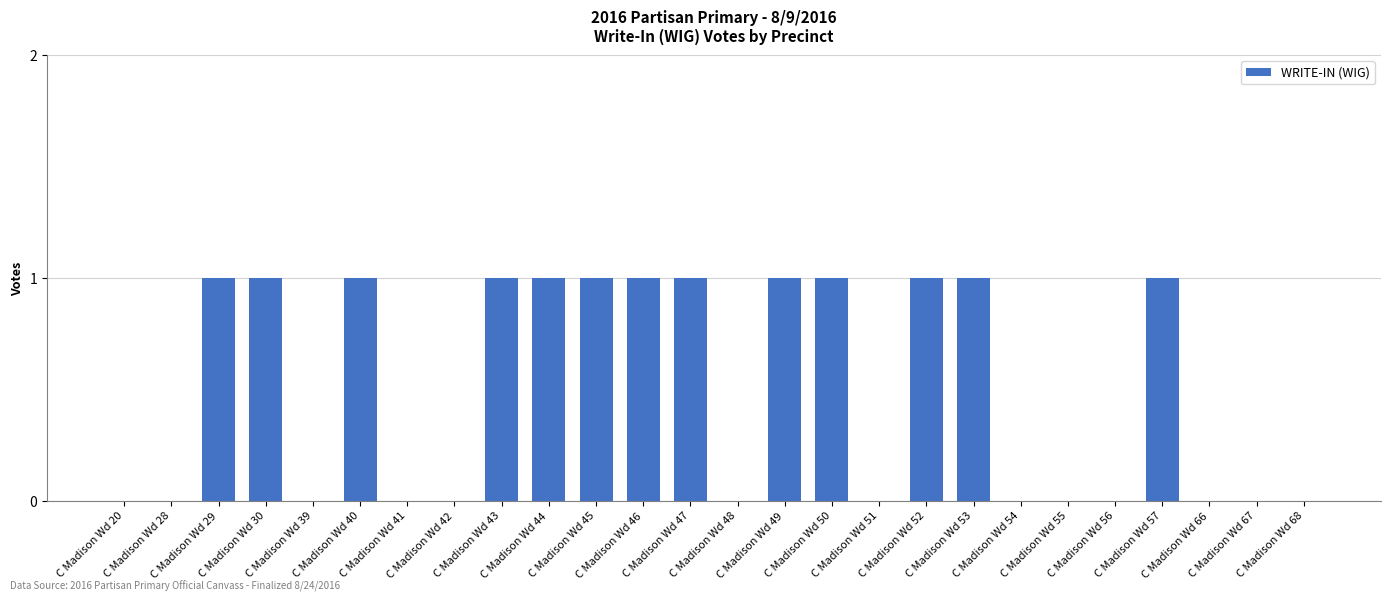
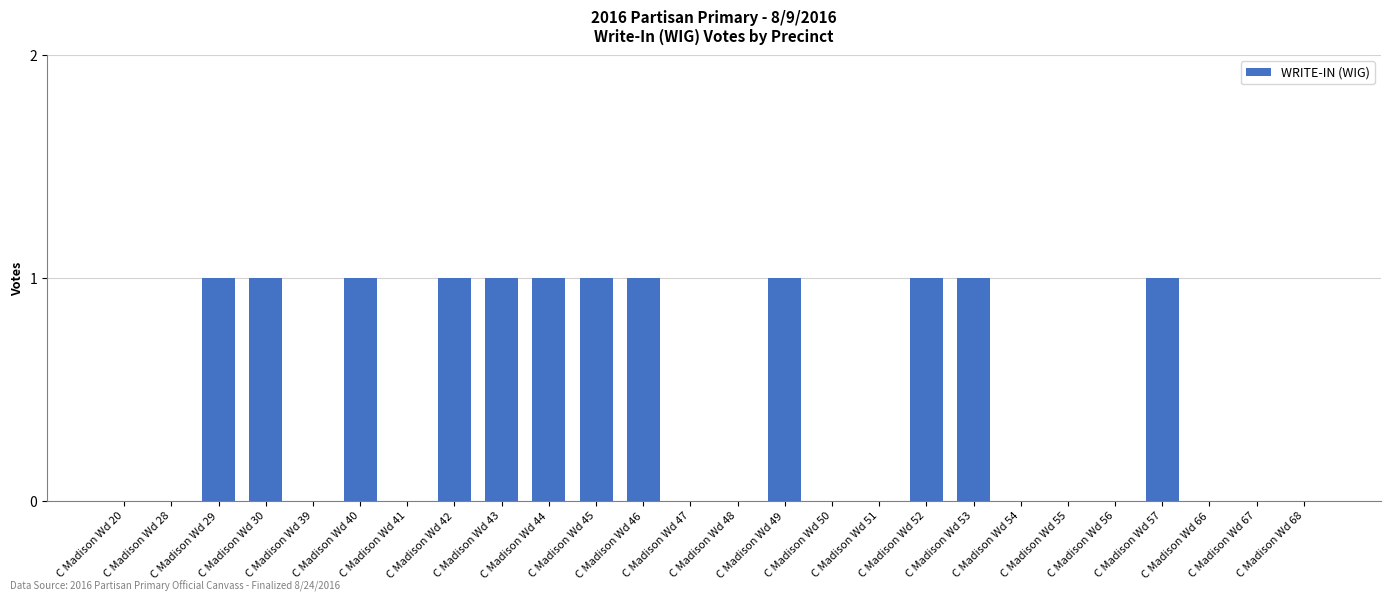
C Madison Wd 42: 0 -> 1
C Madison Wd 47: 1 -> 0
C Madison Wd 50: 1 -> 0
